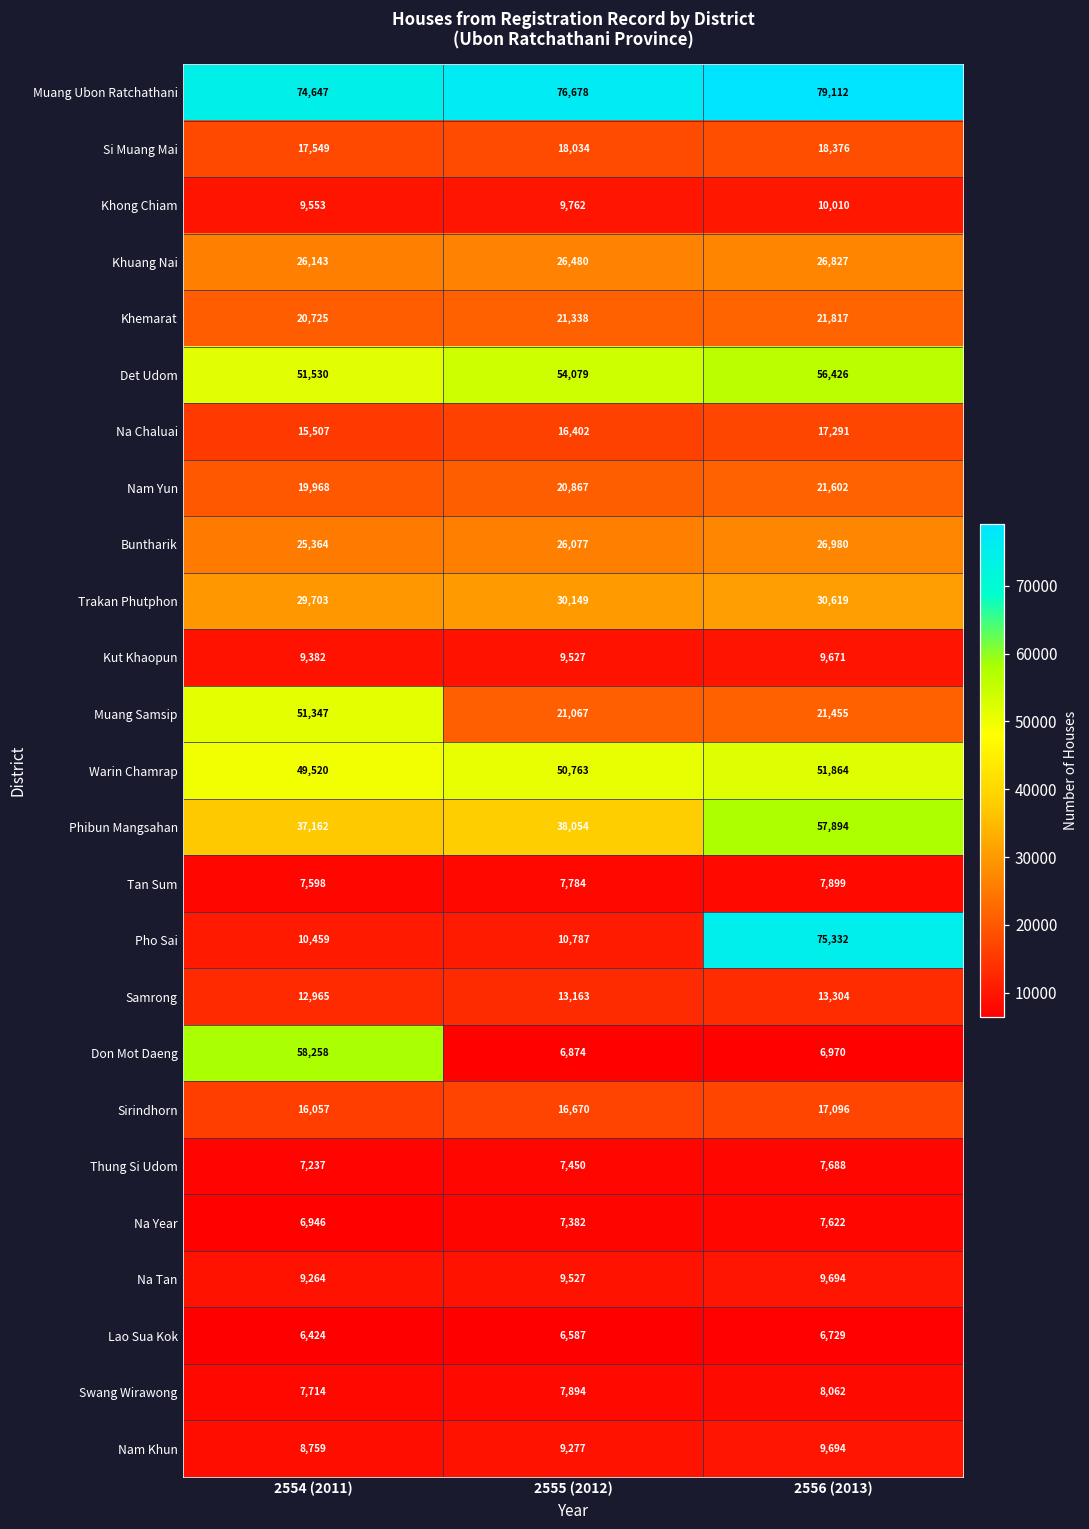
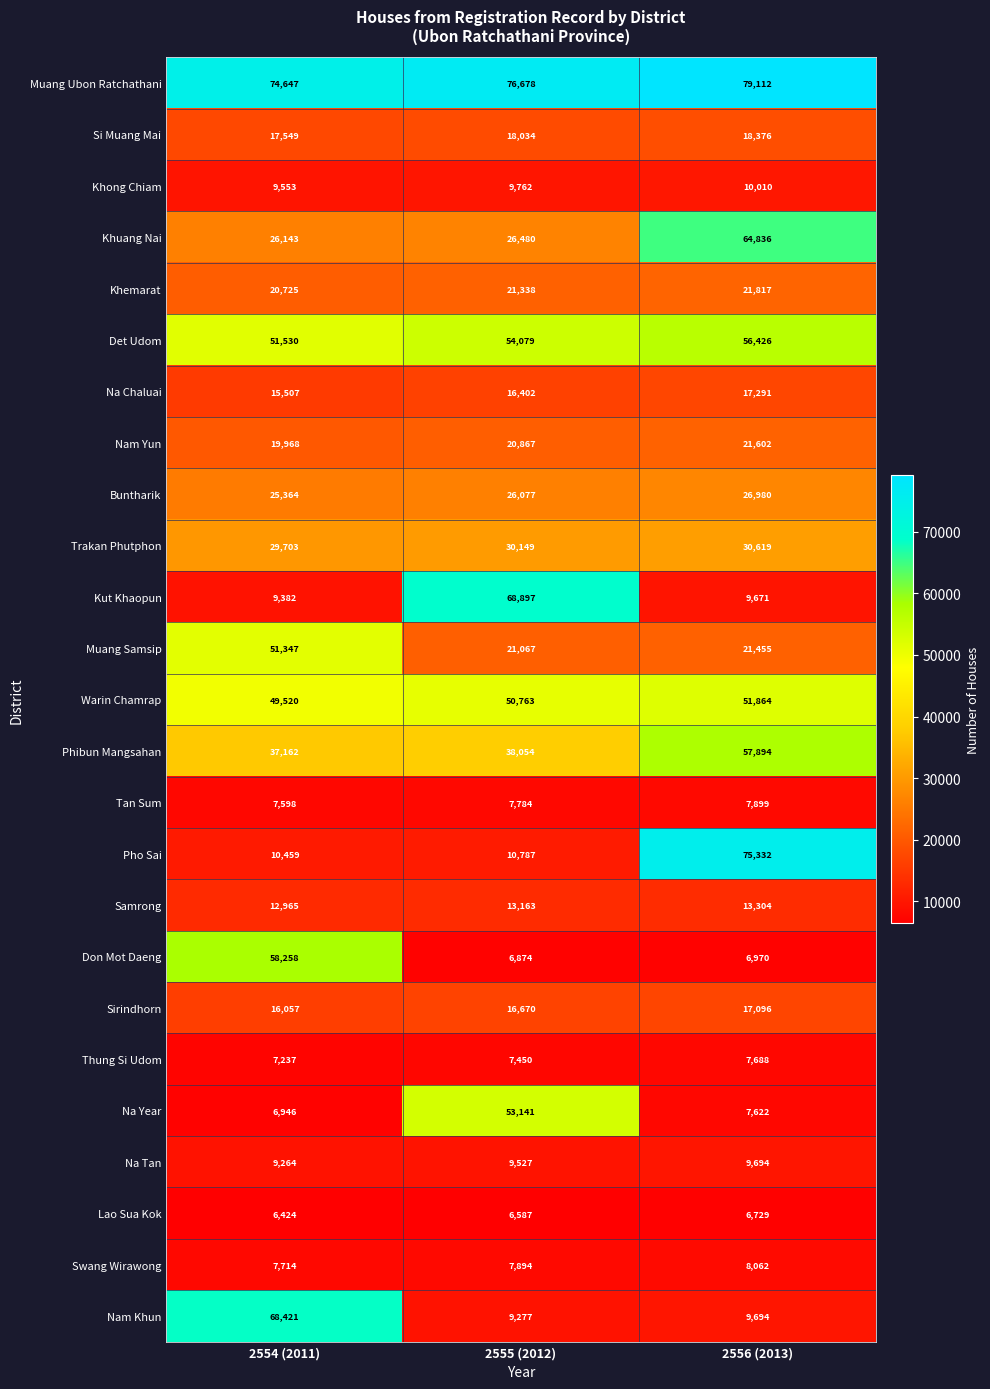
Khuang Nai, 2556 (2013): 26,827 -> 64,836
Kut Khaopun, 2555 (2012): 9,527 -> 68,897
Na Year, 2555 (2012): 7,382 -> 53,141
Nam Khun, 2554 (2011): 8,759 -> 68,421
